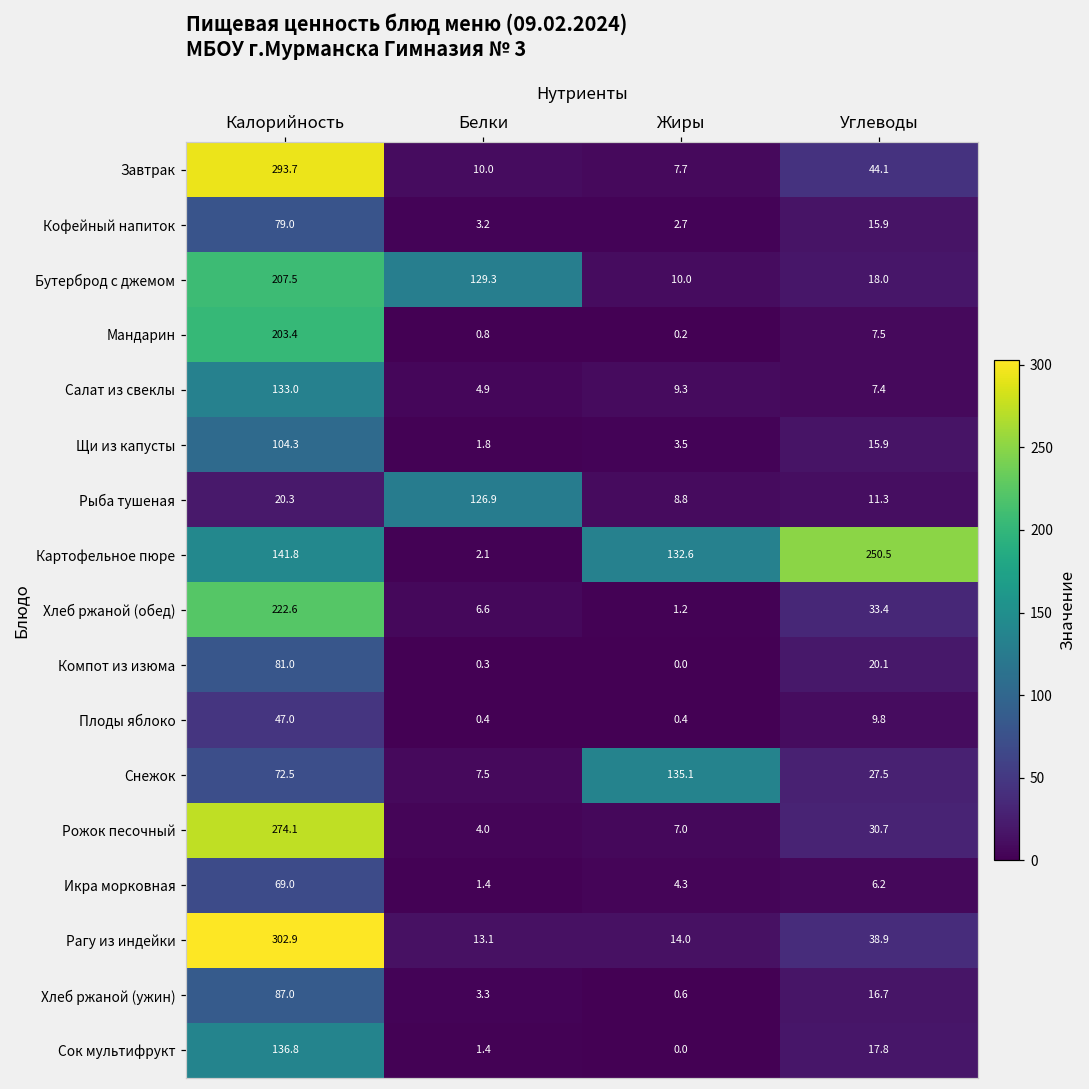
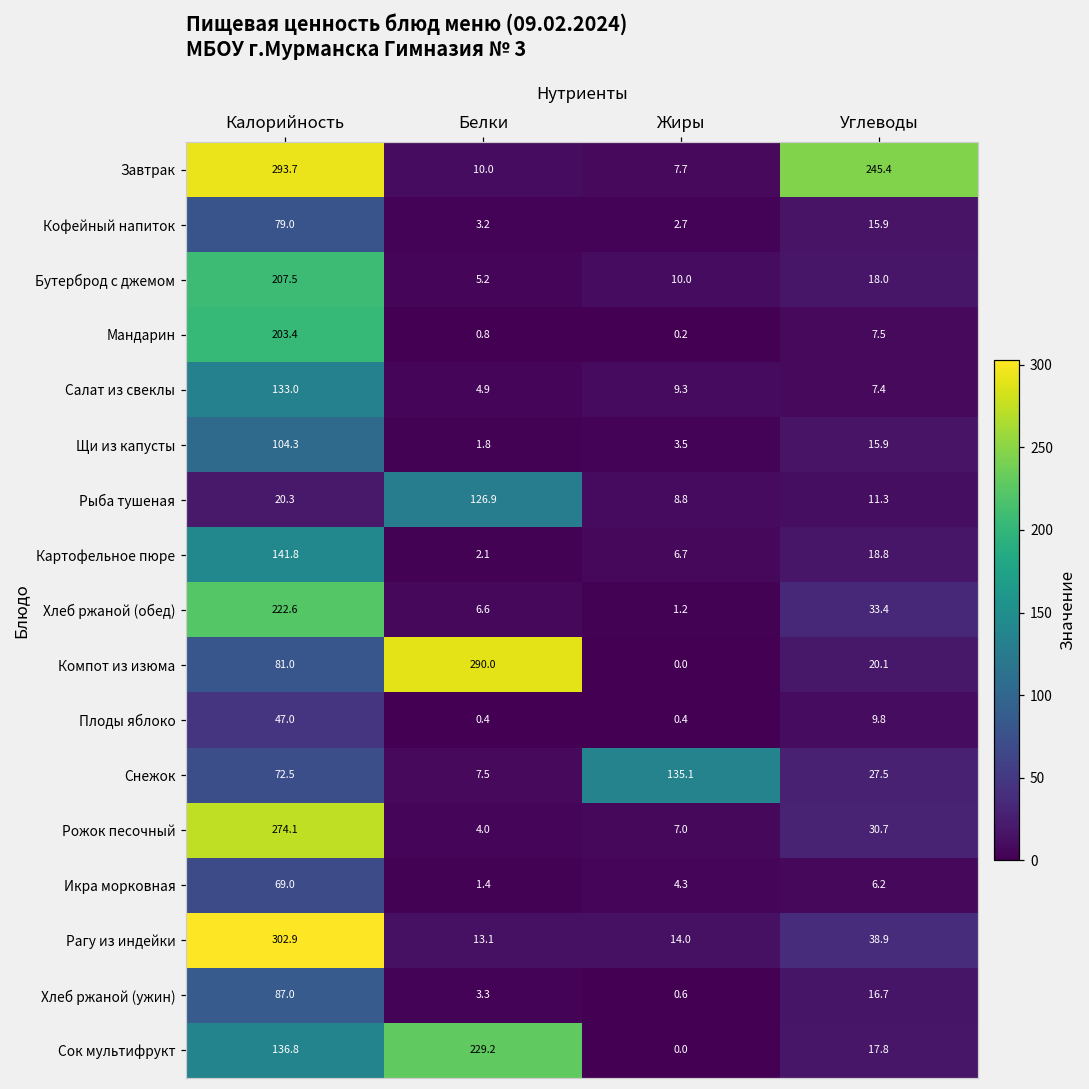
Завтрак, Углеводы: 44.1 -> 245.4
Бутерброд с джемом, Белки: 129.3 -> 5.2
Картофельное пюре, Жиры: 132.6 -> 6.7
Картофельное пюре, Углеводы: 250.5 -> 18.8
Компот из изюма, Белки: 0.3 -> 290.0
Сок мультифрукт, Белки: 1.4 -> 229.2
